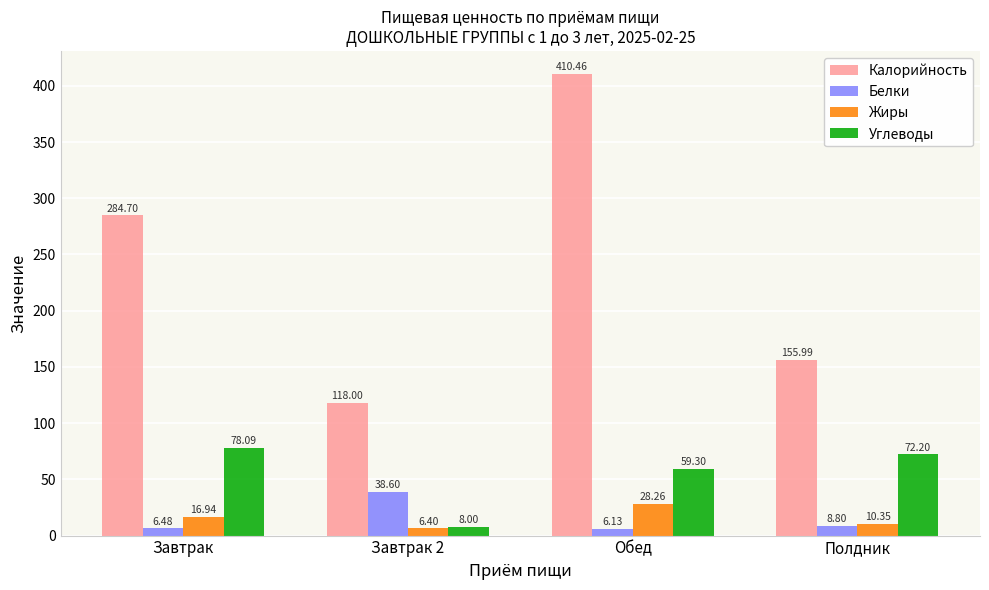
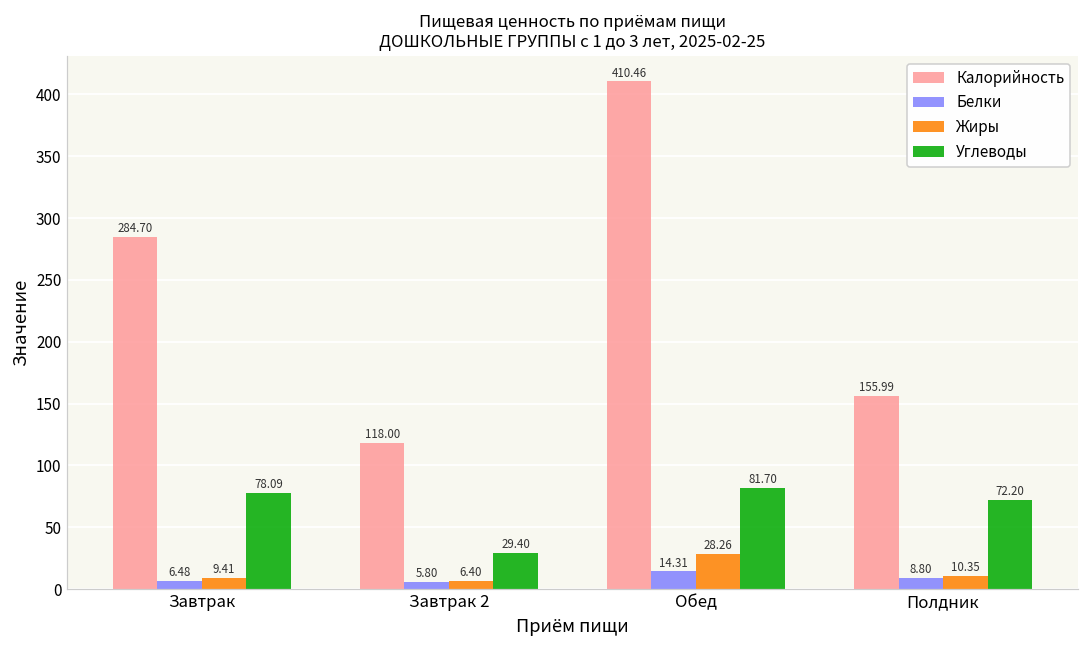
Жиры, Завтрак: 16.94 -> 9.41
Белки, Завтрак 2: 38.60 -> 5.80
Углеводы, Завтрак 2: 8.00 -> 29.40
Белки, Обед: 6.13 -> 14.31
Углеводы, Обед: 59.30 -> 81.70
